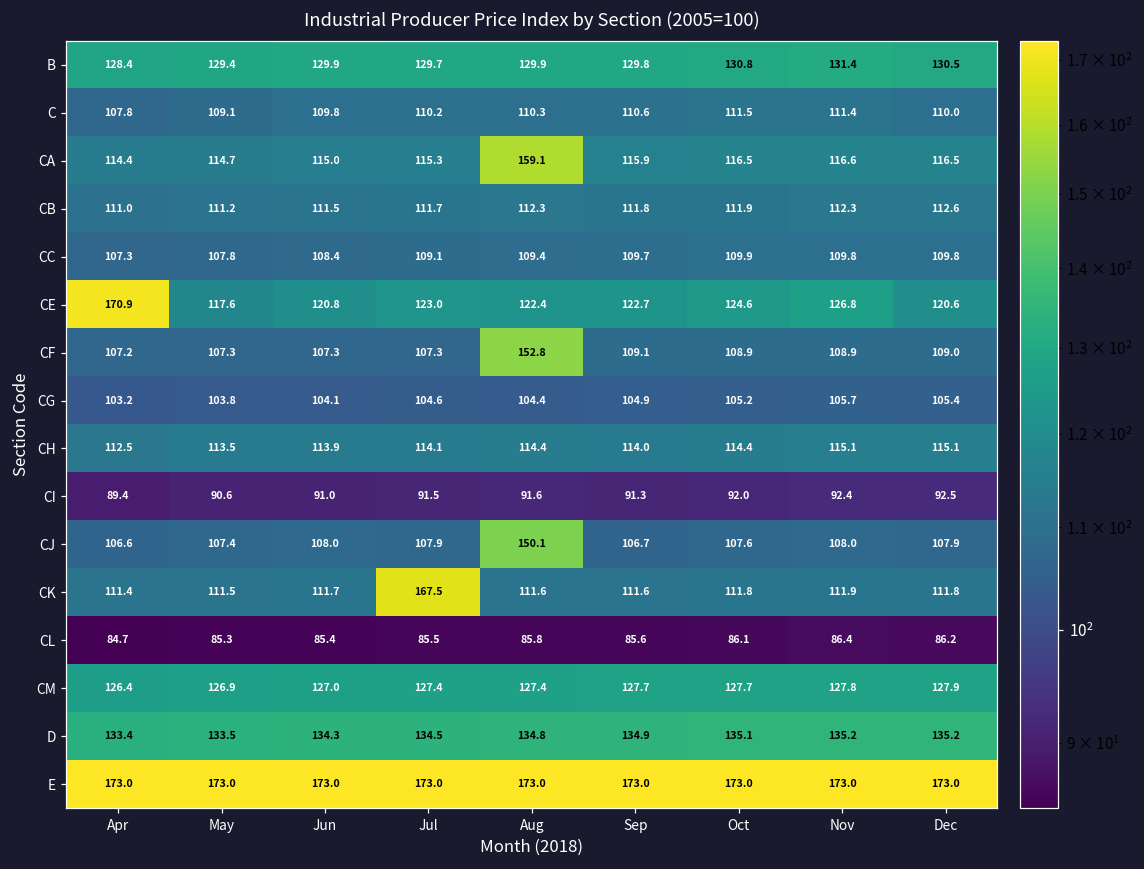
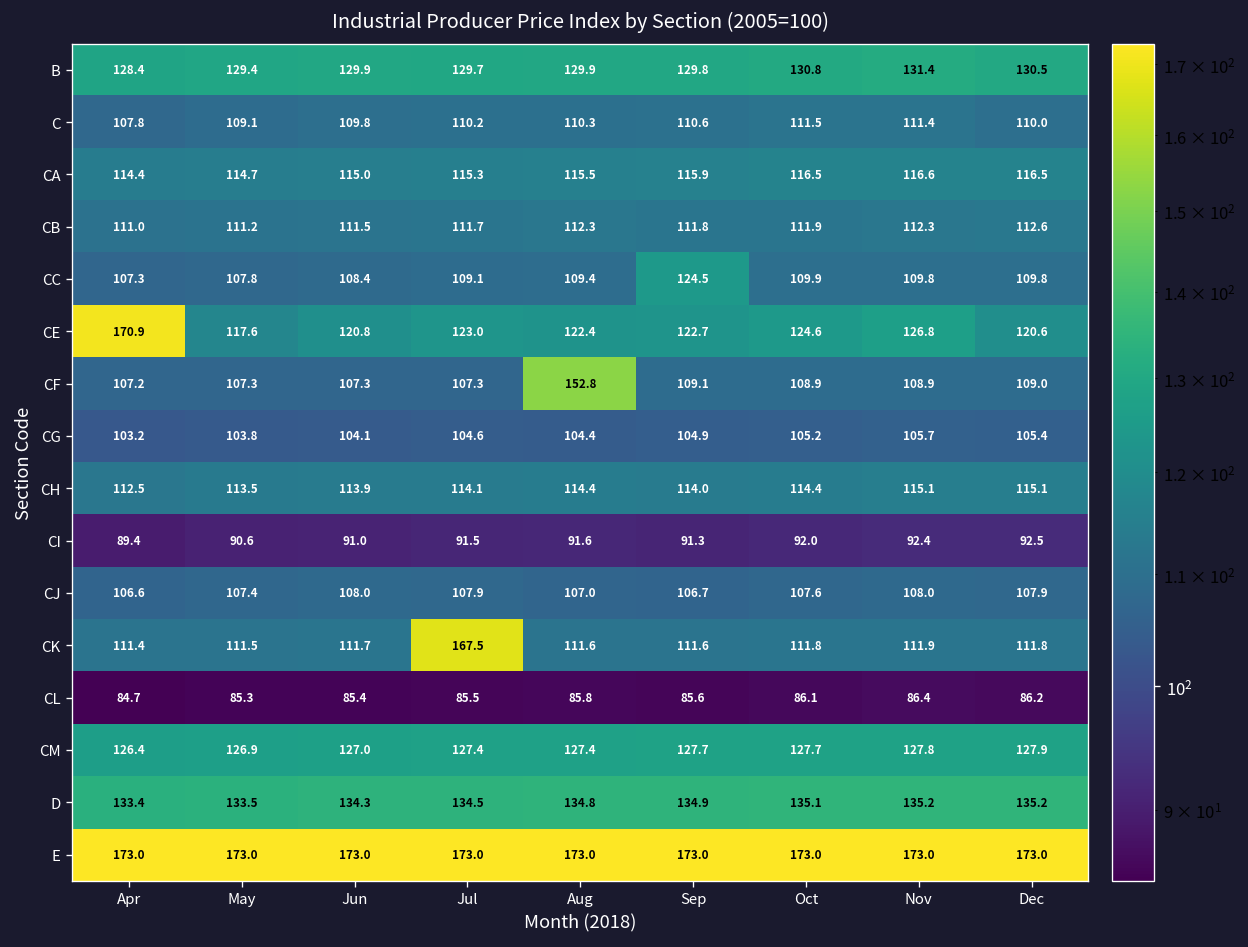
CA, Aug: 159.1 -> 115.5
CC, Sep: 109.7 -> 124.5
CJ, Aug: 150.1 -> 107.0
